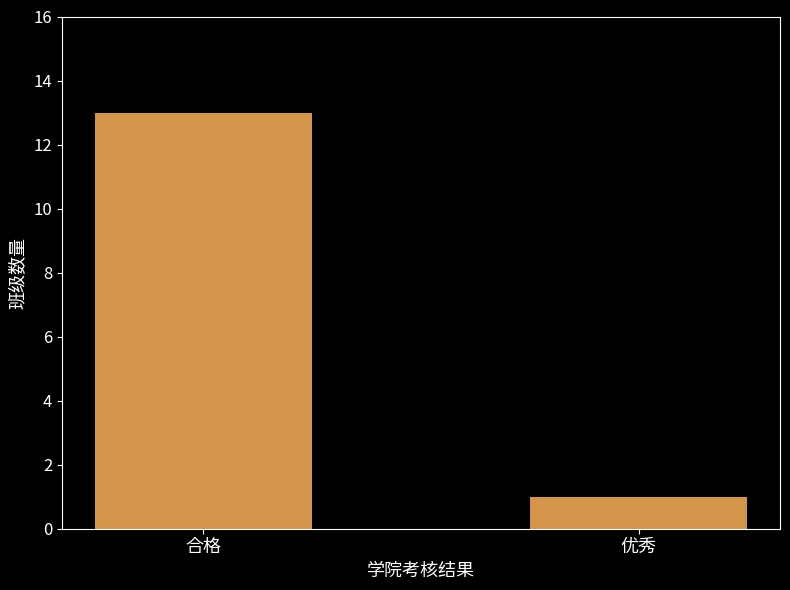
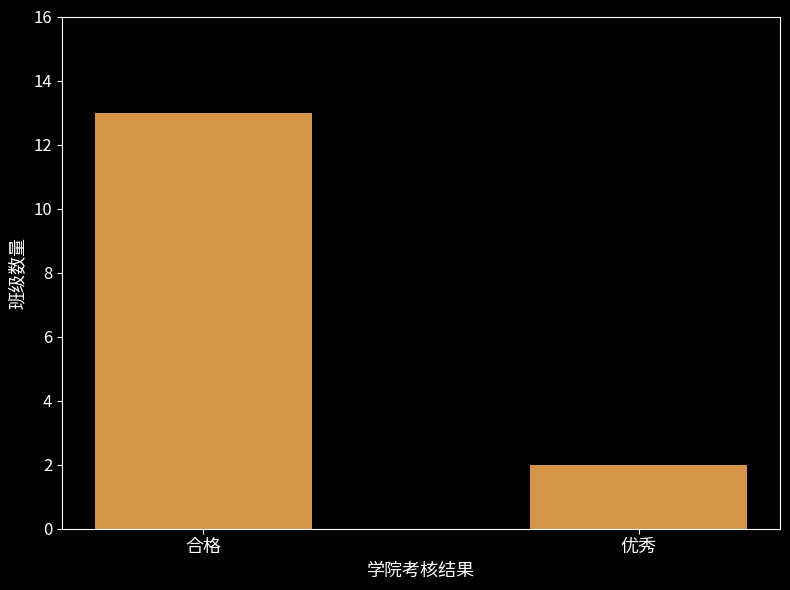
优秀: 1 -> 2
